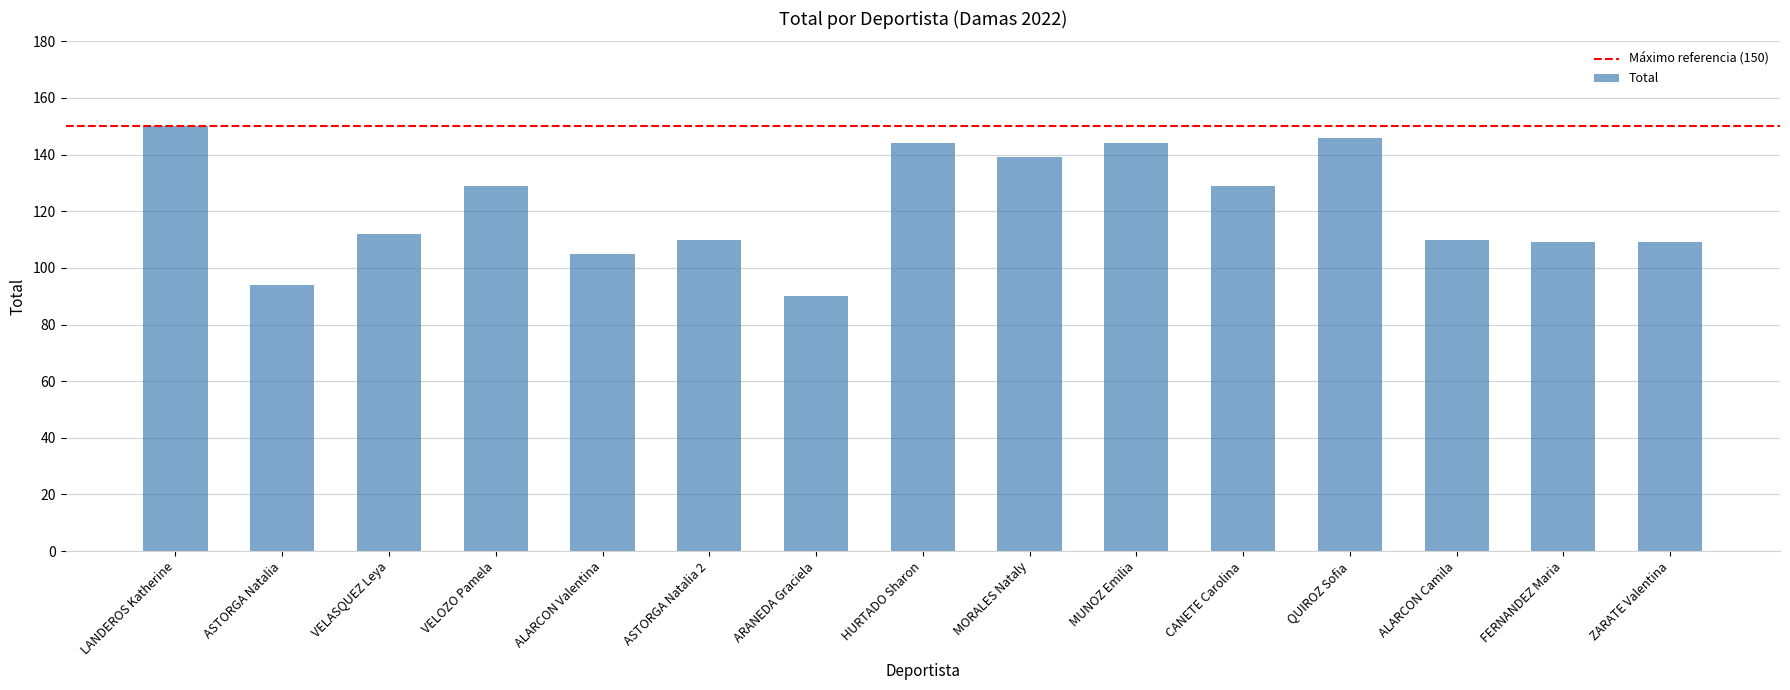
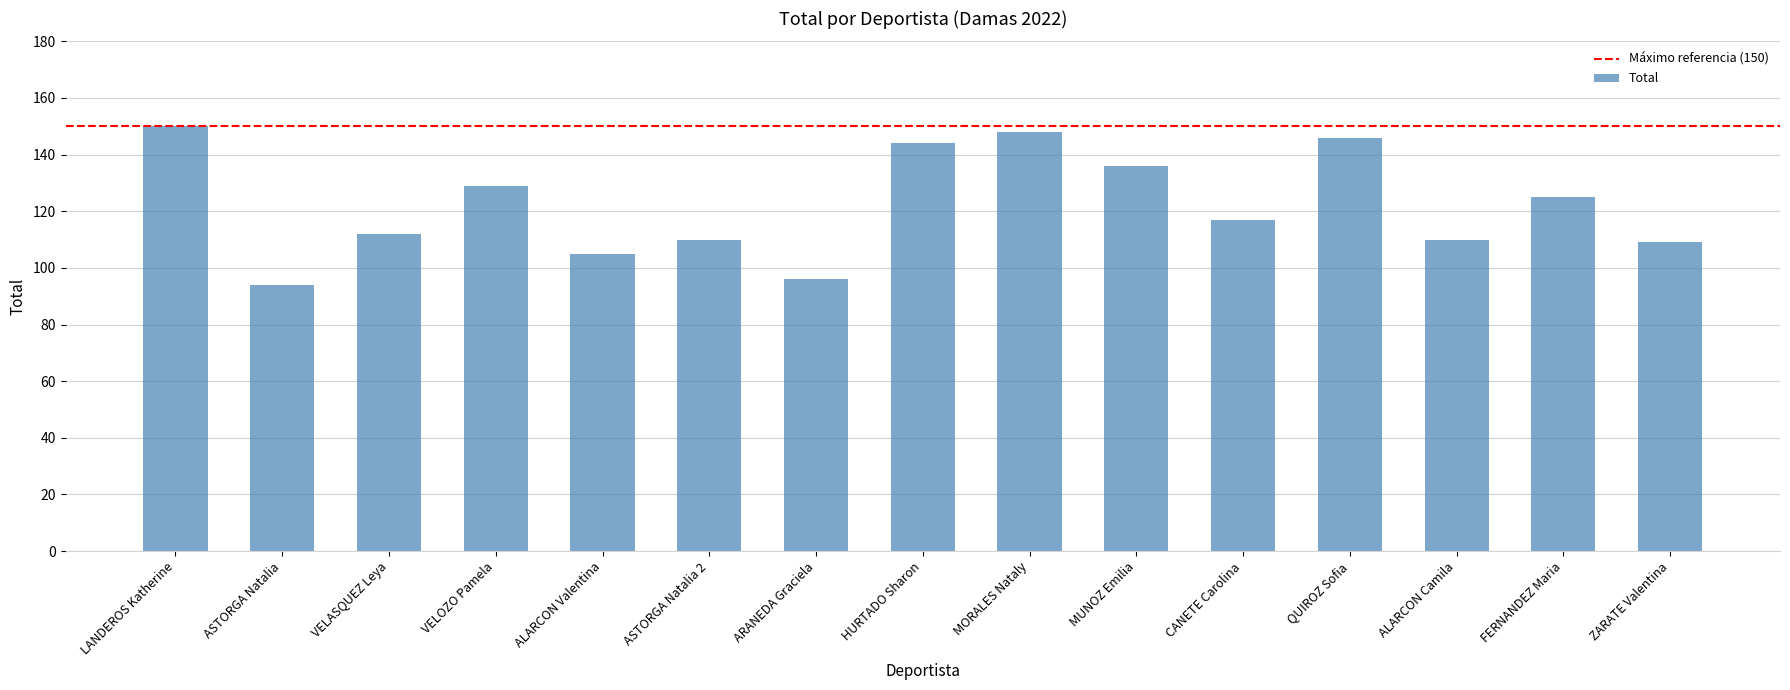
ARANEDA Graciela: 90 -> 96
MORALES Nataly: 139 -> 148
MUNOZ Emilia: 144 -> 136
CANETE Carolina: 129 -> 117
FERNANDEZ Maria: 109 -> 125
